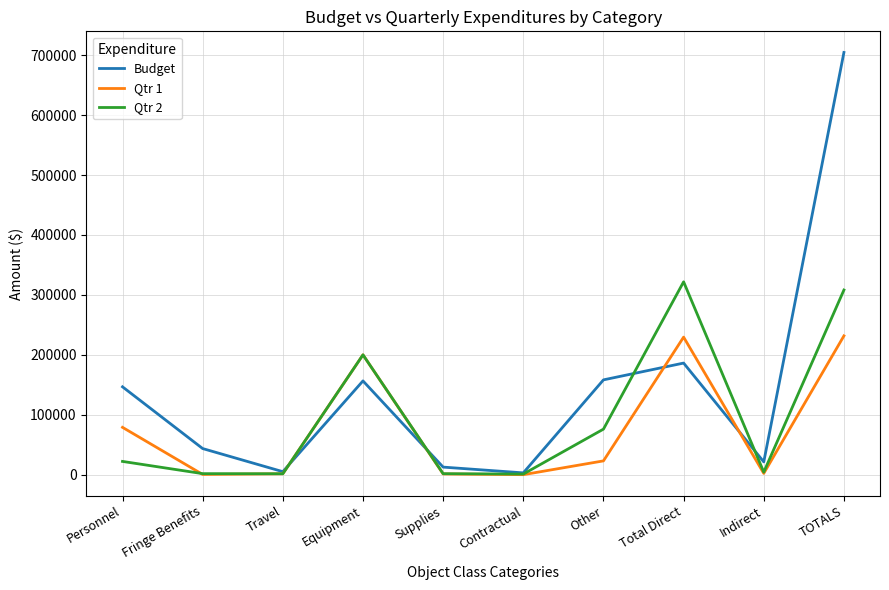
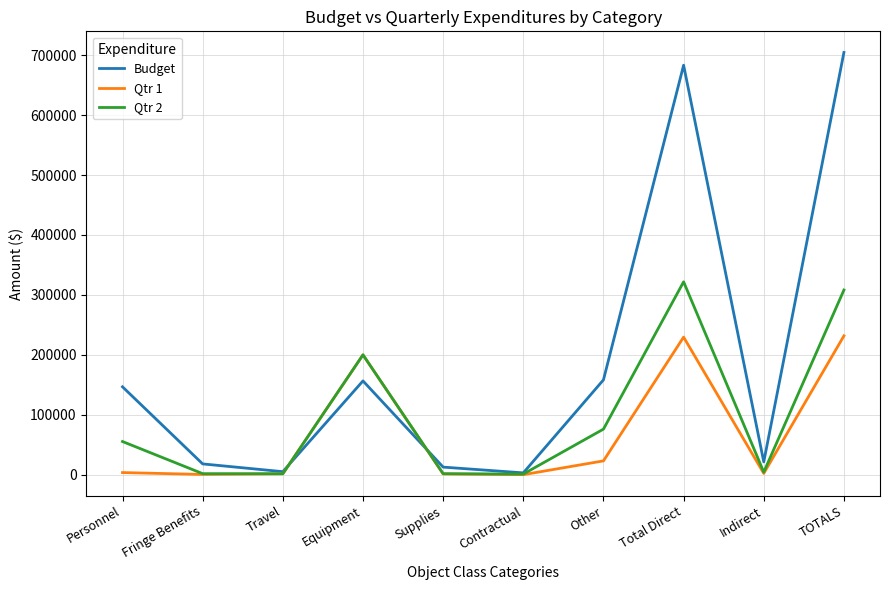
Qtr 1, Personnel: 80000 -> 0
Qtr 2, Personnel: 20000 -> 60000
Budget, Fringe Benefits: 40000 -> 20000
Budget, Total Direct: 190000 -> 680000
